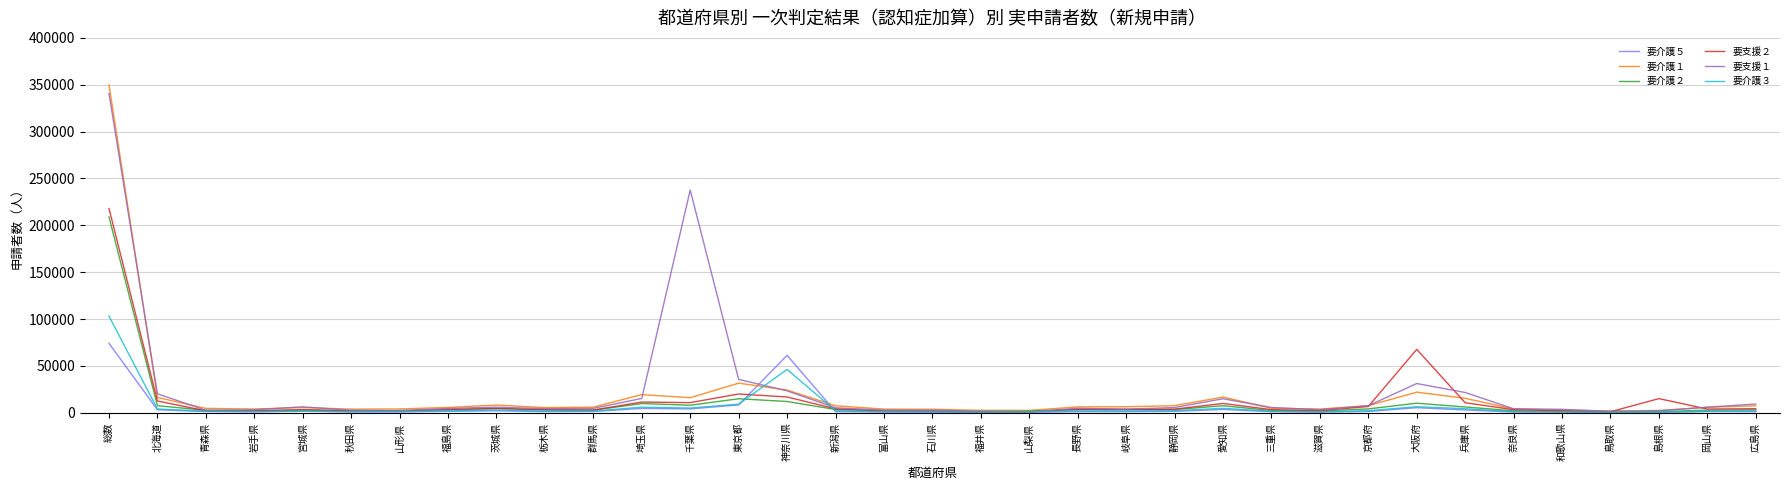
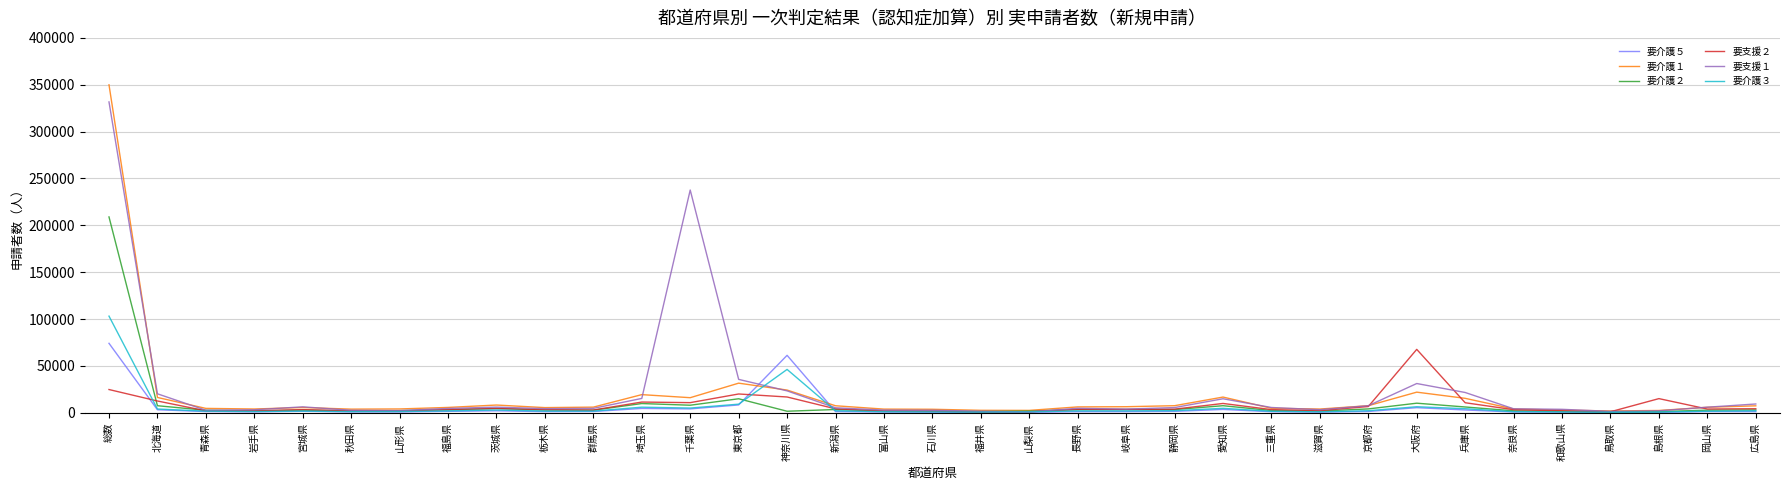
要支援２, 総数: 220000 -> 20000
要支援１, 総数: 340000 -> 330000
要介護２, 神奈川県: 10000 -> 0
